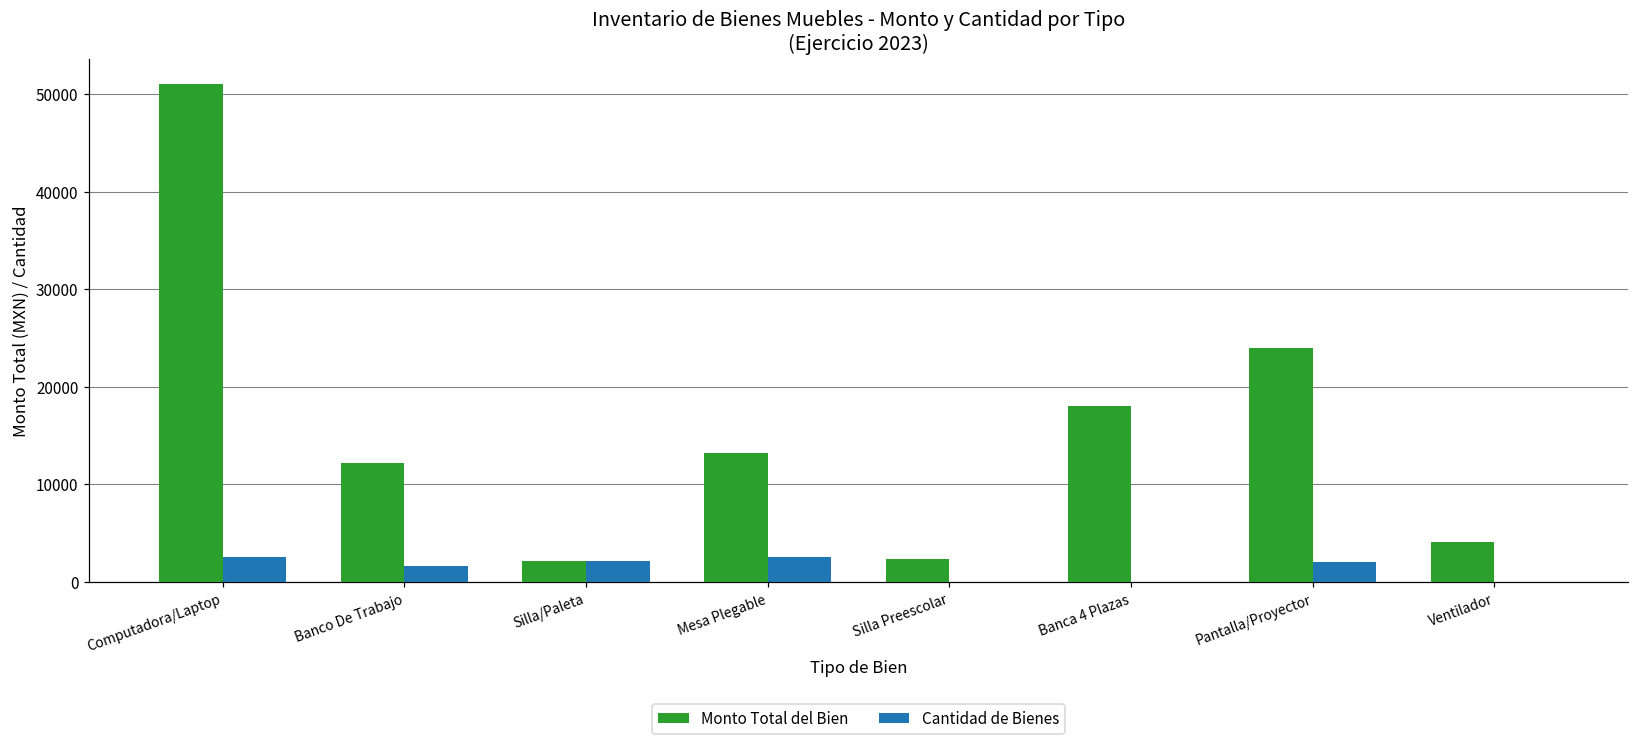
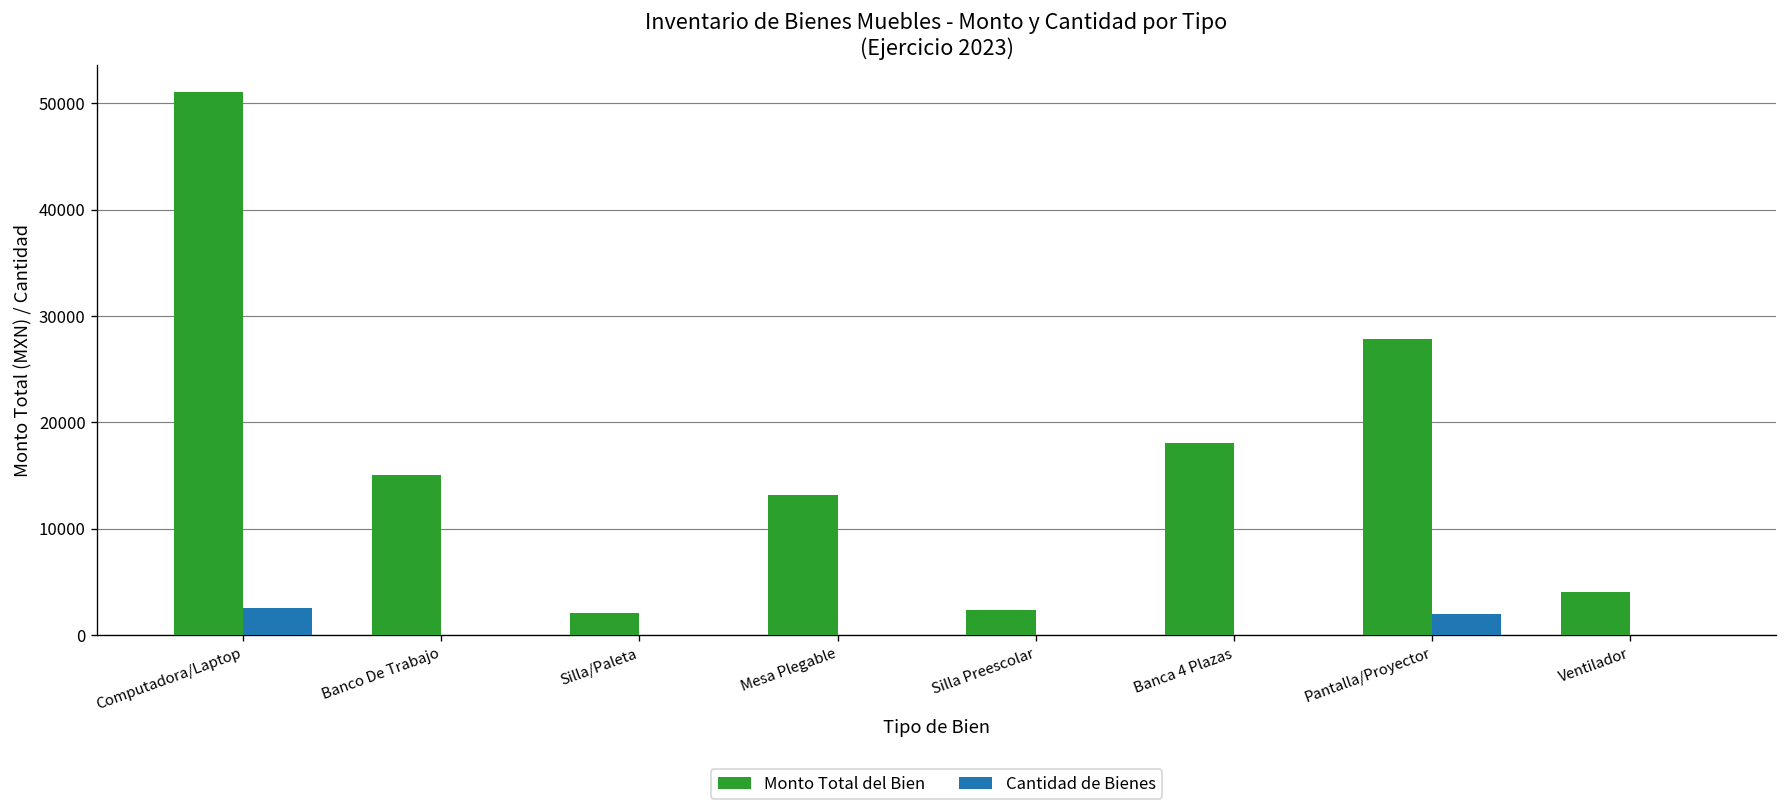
Monto Total del Bien, Banco De Trabajo: 12000 -> 15000
Cantidad de Bienes, Banco De Trabajo: 2000 -> 0
Cantidad de Bienes, Silla/Paleta: 2000 -> 0
Cantidad de Bienes, Mesa Plegable: 3000 -> 0
Monto Total del Bien, Pantalla/Proyector: 24000 -> 28000
